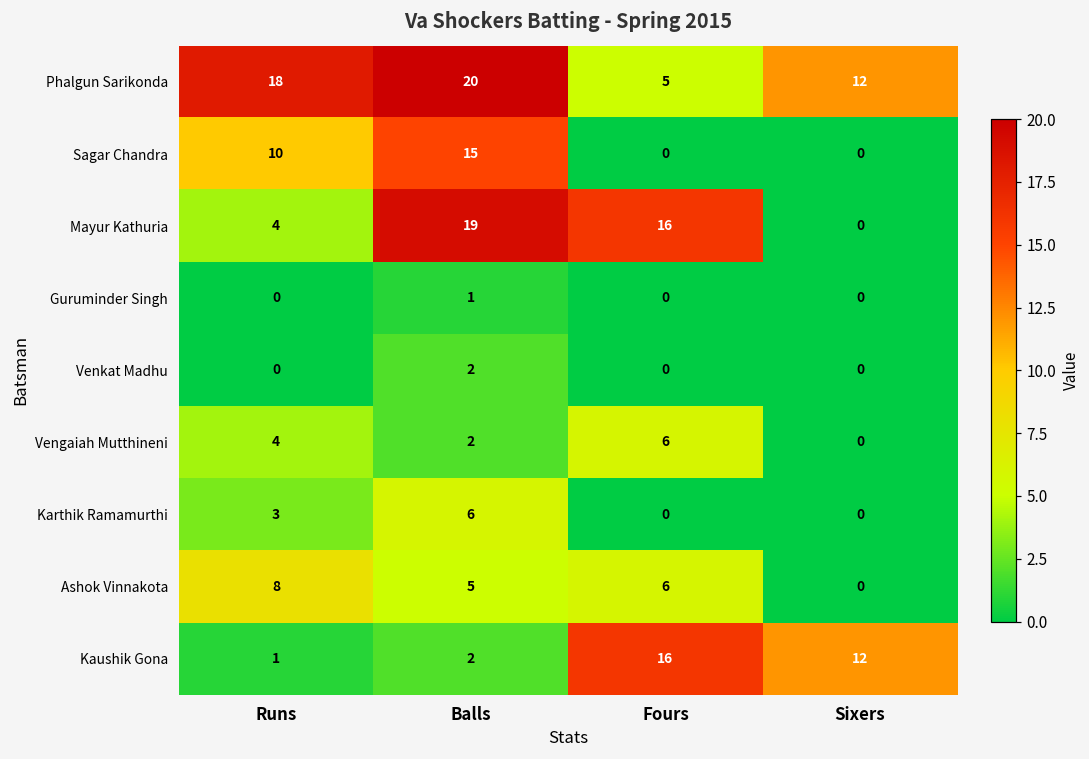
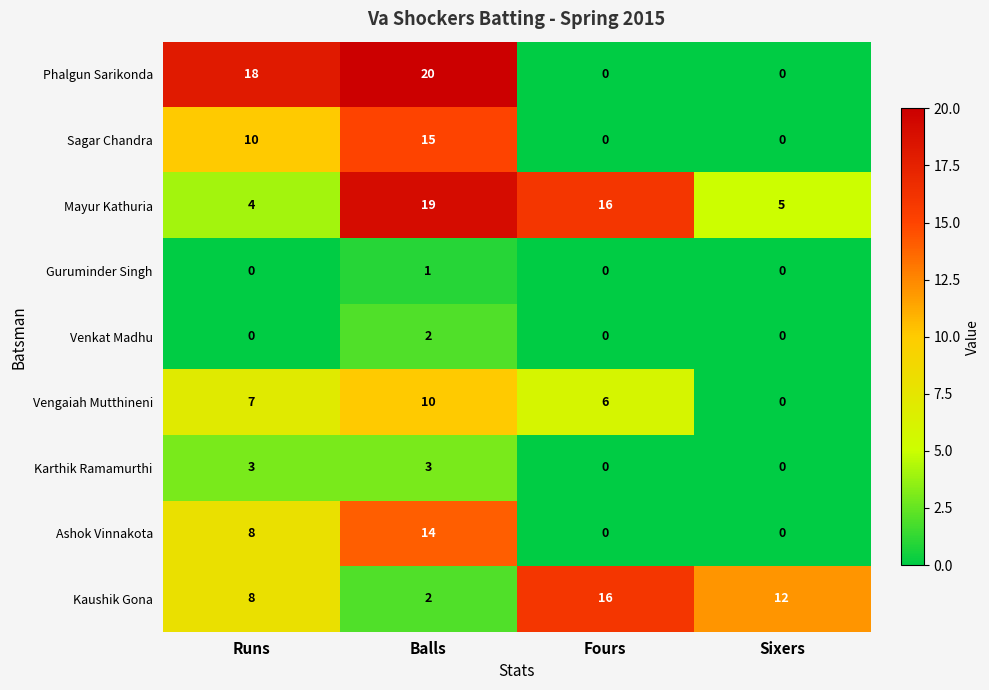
Phalgun Sarikonda, Fours: 5 -> 0
Phalgun Sarikonda, Sixers: 12 -> 0
Mayur Kathuria, Sixers: 0 -> 5
Vengaiah Mutthineni, Runs: 4 -> 7
Vengaiah Mutthineni, Balls: 2 -> 10
Karthik Ramamurthi, Balls: 6 -> 3
Ashok Vinnakota, Balls: 5 -> 14
Ashok Vinnakota, Fours: 6 -> 0
Kaushik Gona, Runs: 1 -> 8
